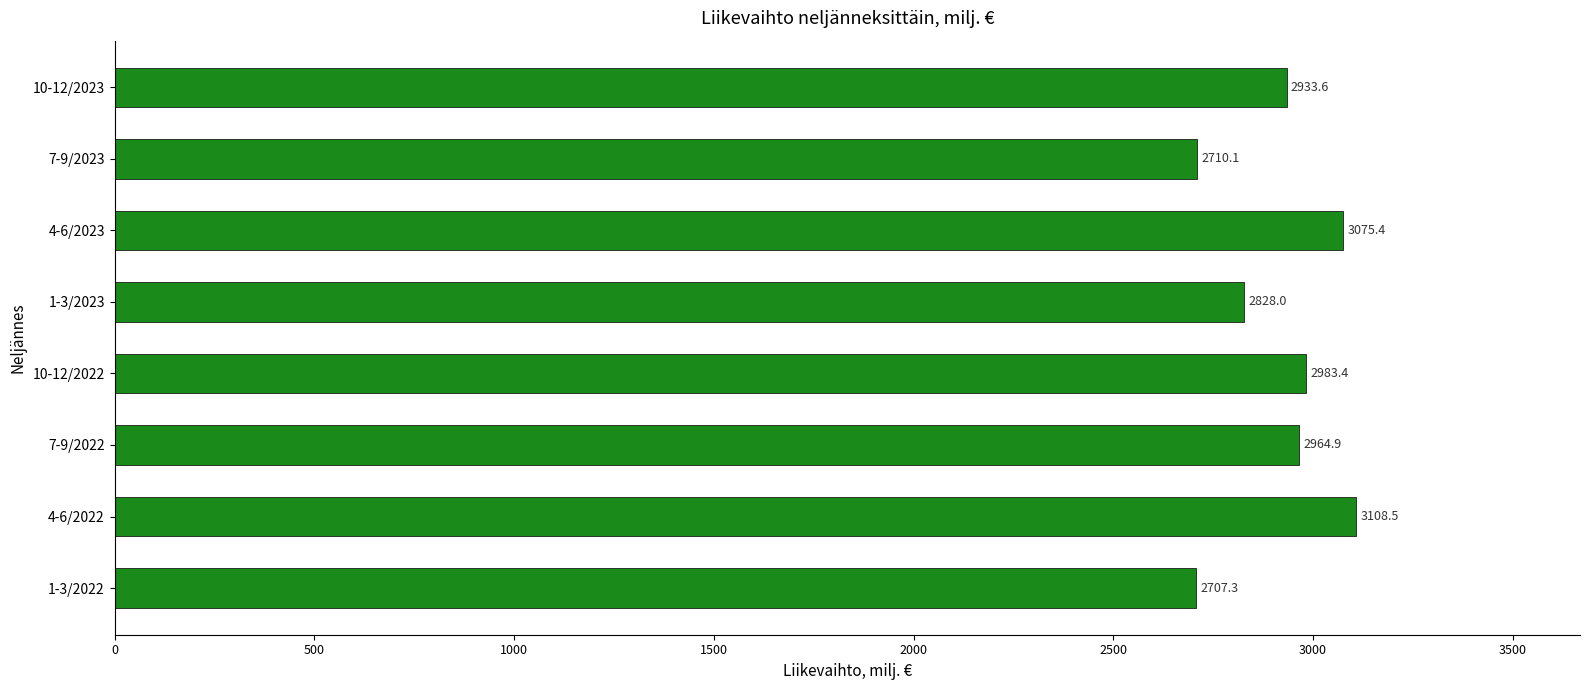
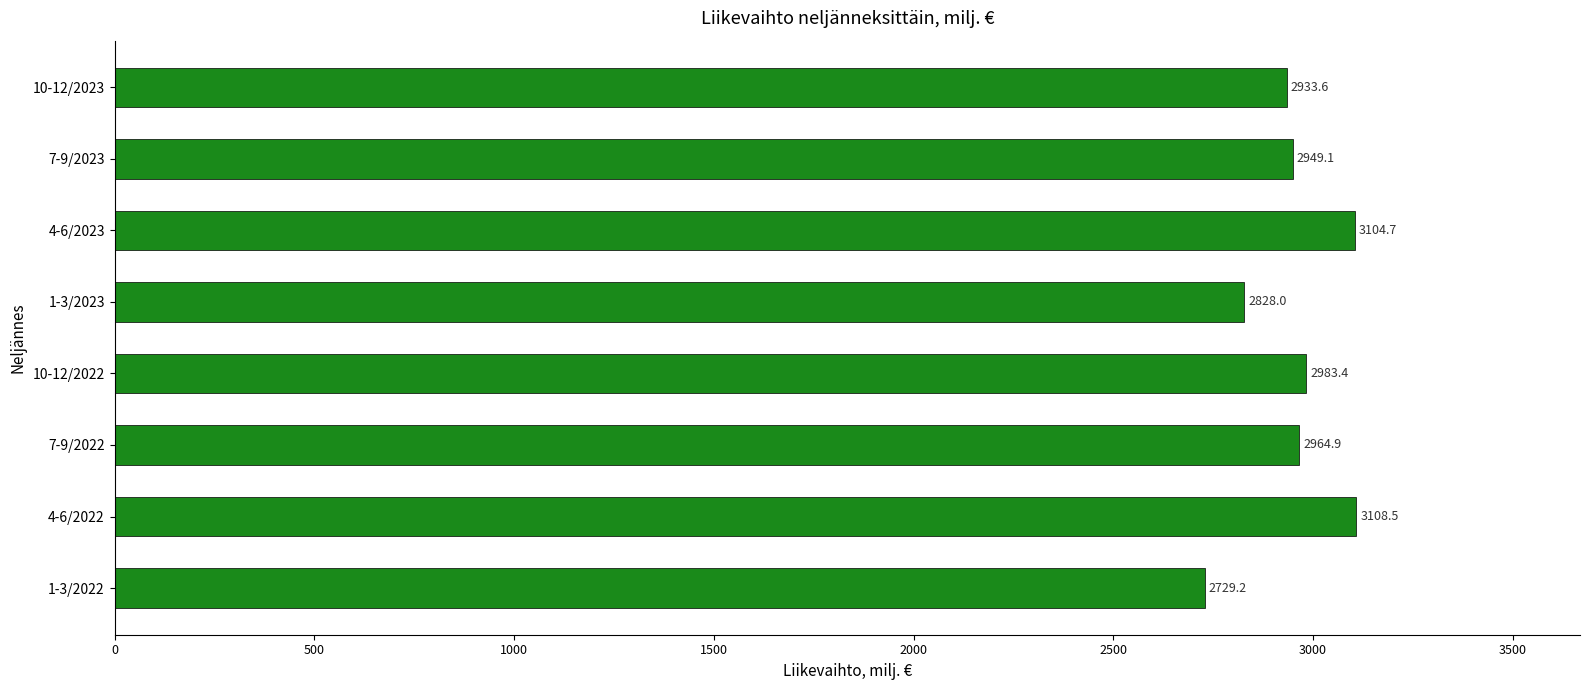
7-9/2023: 2710.1 -> 2949.1
4-6/2023: 3075.4 -> 3104.7
1-3/2022: 2707.3 -> 2729.2
